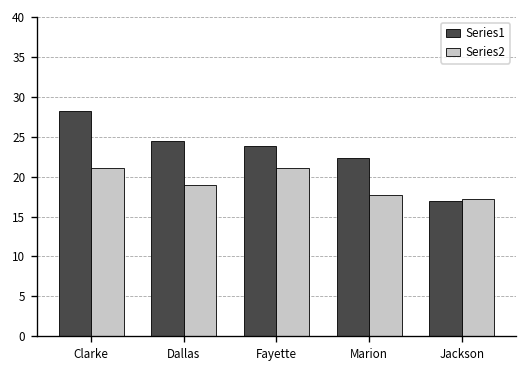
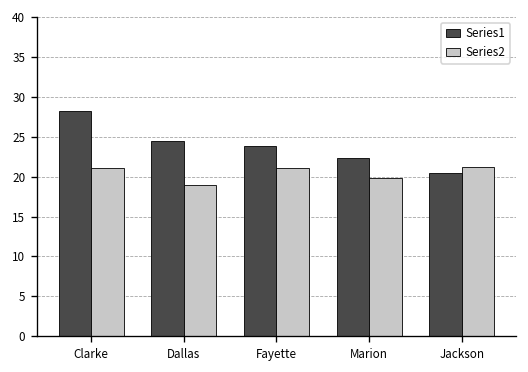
Series2, Marion: 18 -> 20
Series1, Jackson: 17 -> 21
Series2, Jackson: 17 -> 21
